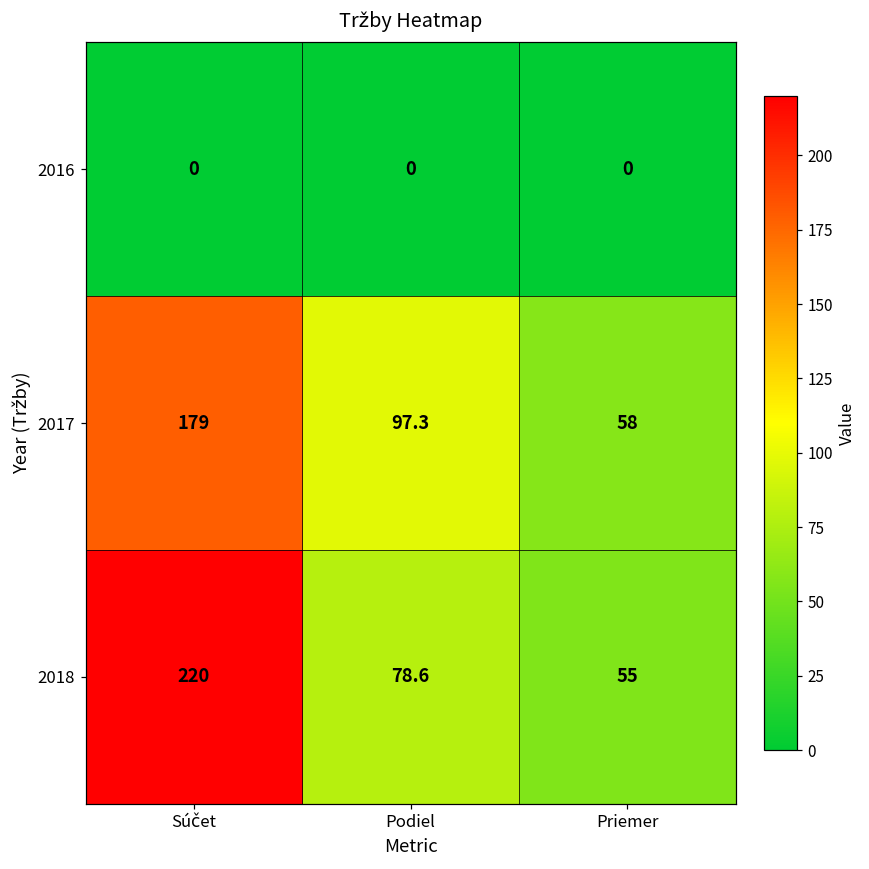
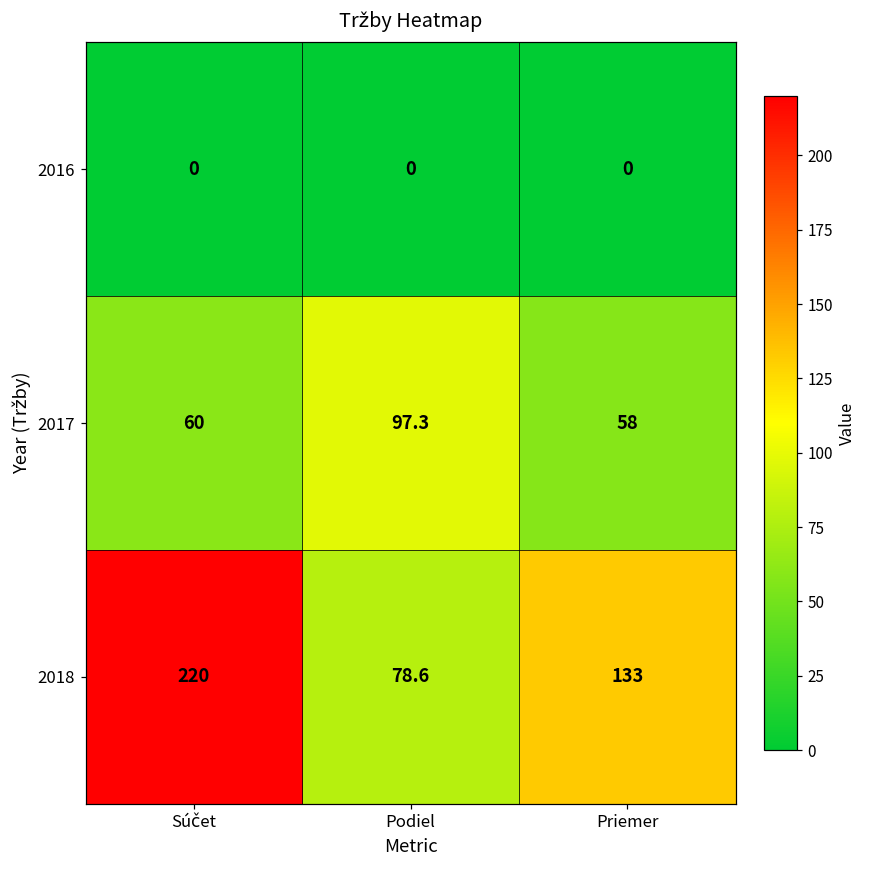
2017, Súčet: 179 -> 60
2018, Priemer: 55 -> 133
